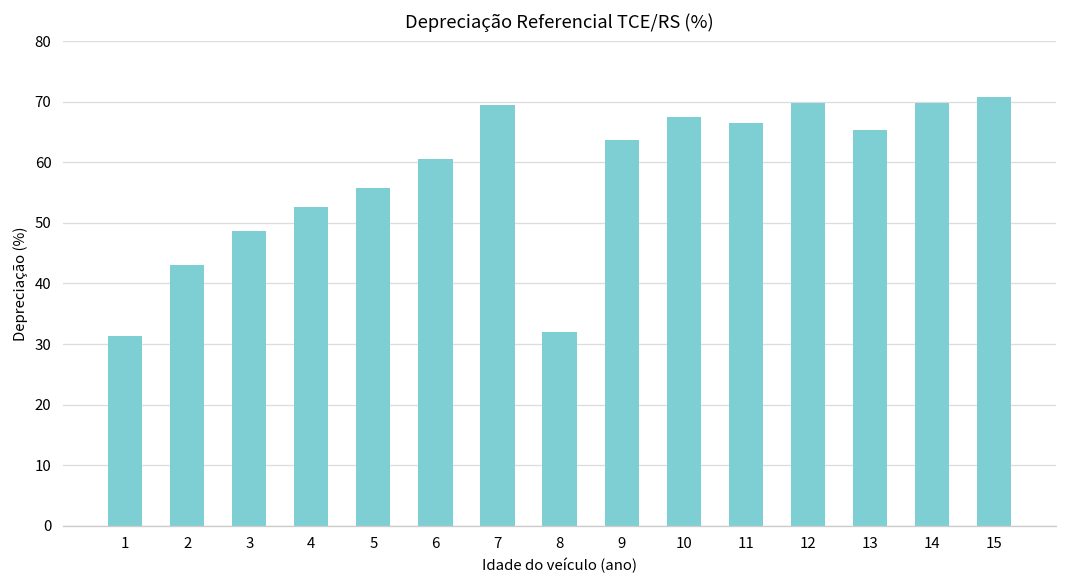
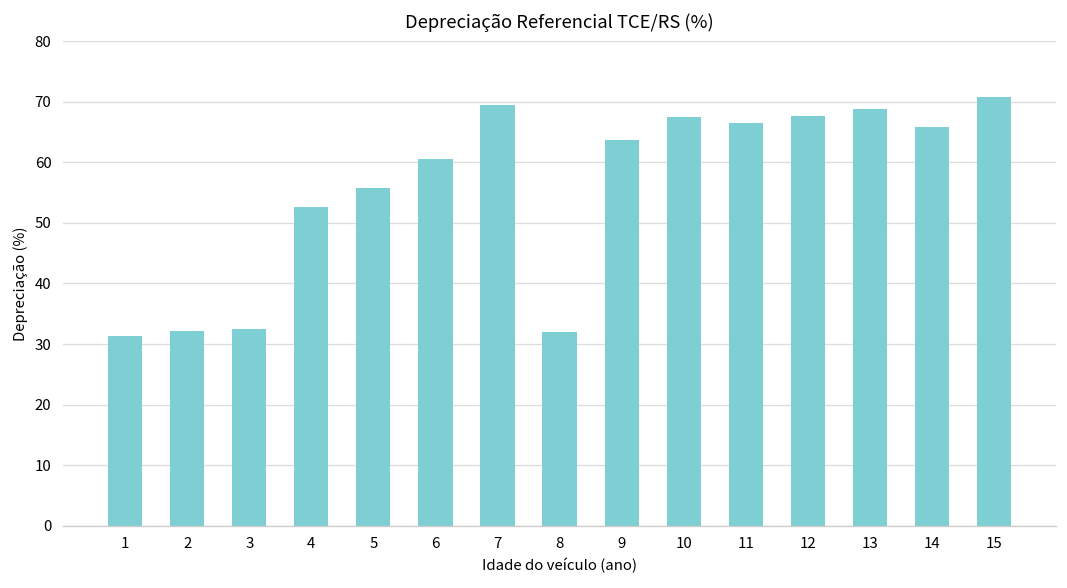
2: 43 -> 32
3: 49 -> 33
12: 70 -> 68
13: 65 -> 69
14: 70 -> 66
